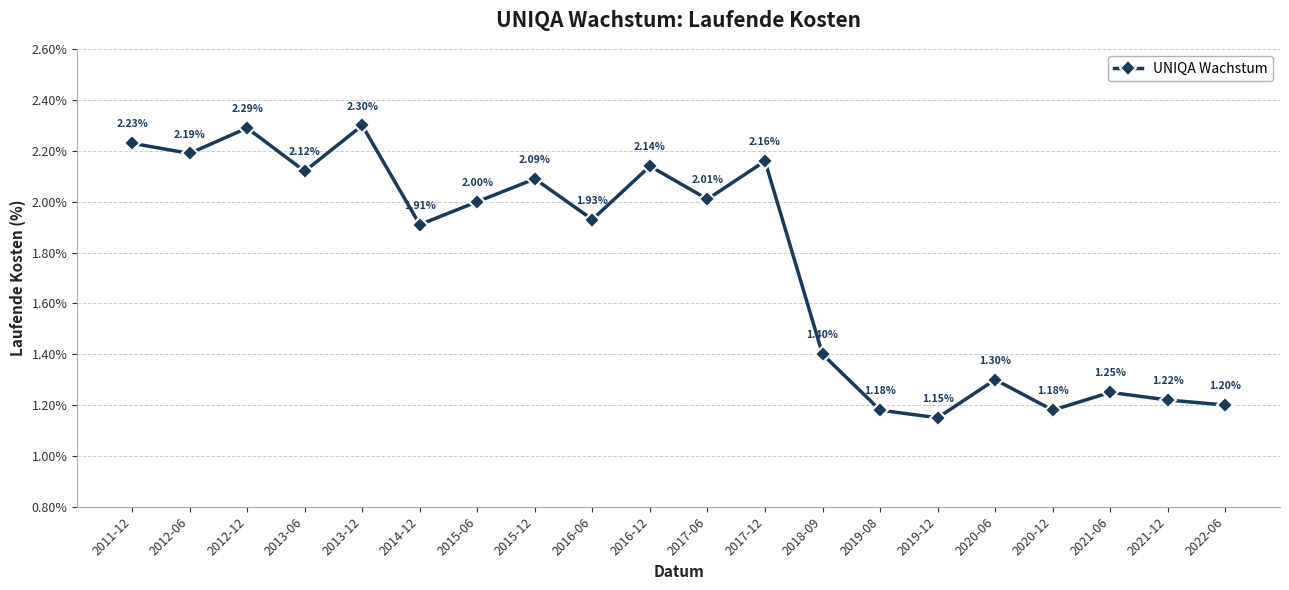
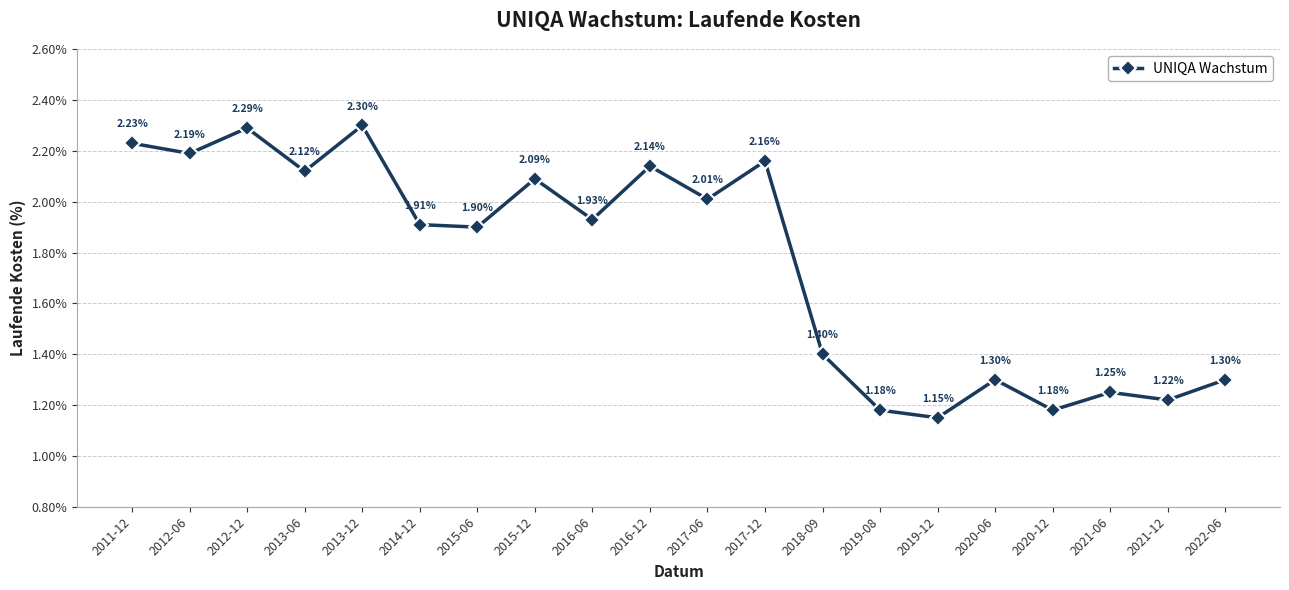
2015-06: 2.00% -> 1.90%
2022-06: 1.20% -> 1.30%
